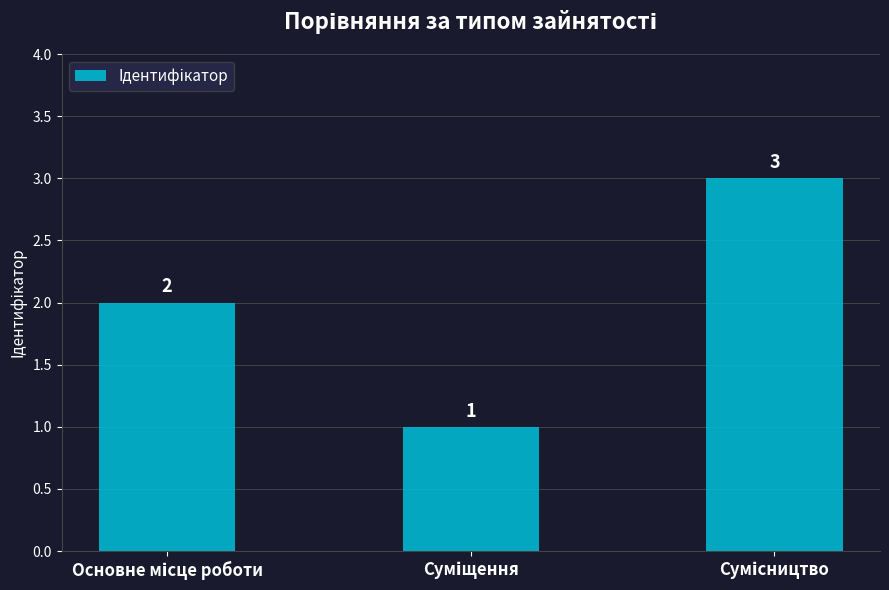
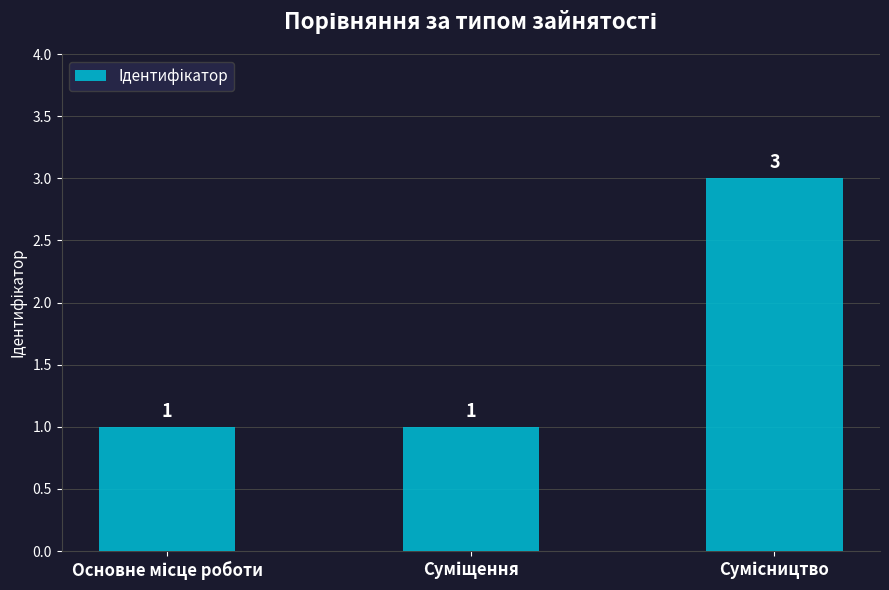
Основне місце роботи: 2 -> 1
